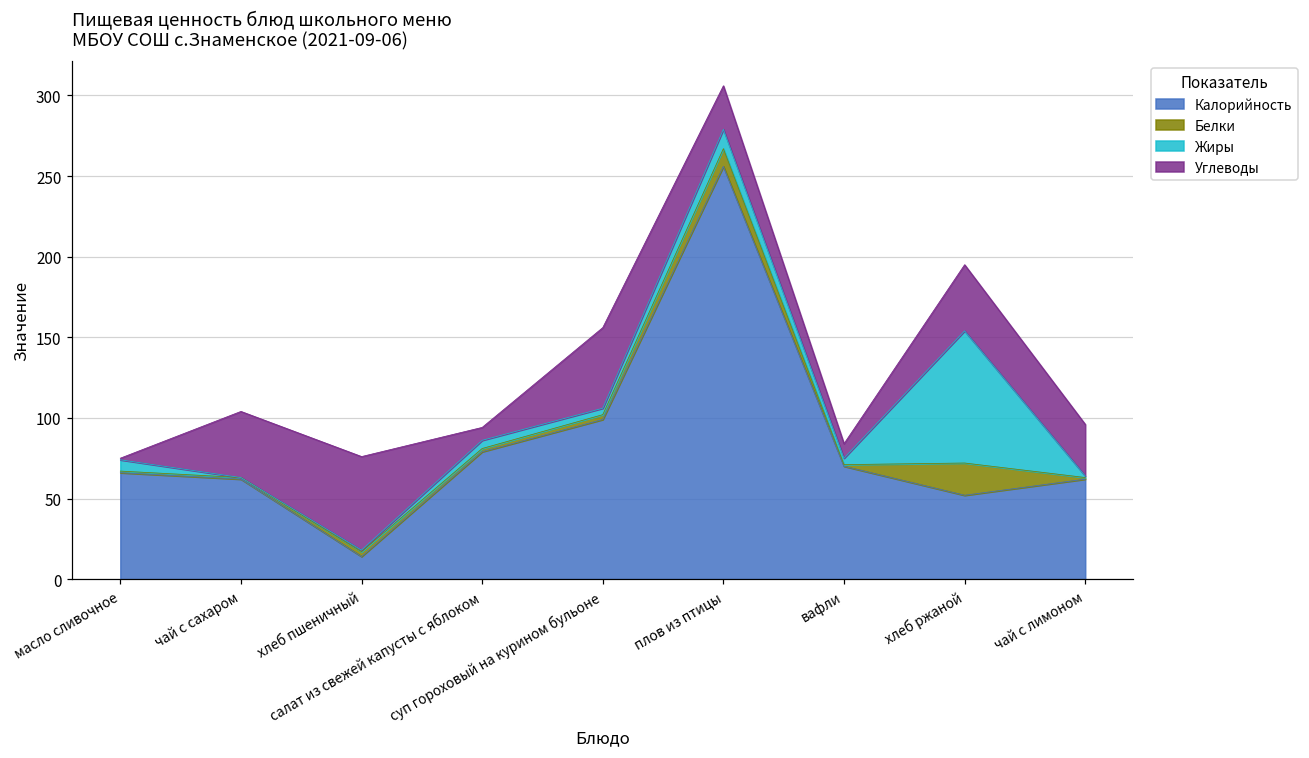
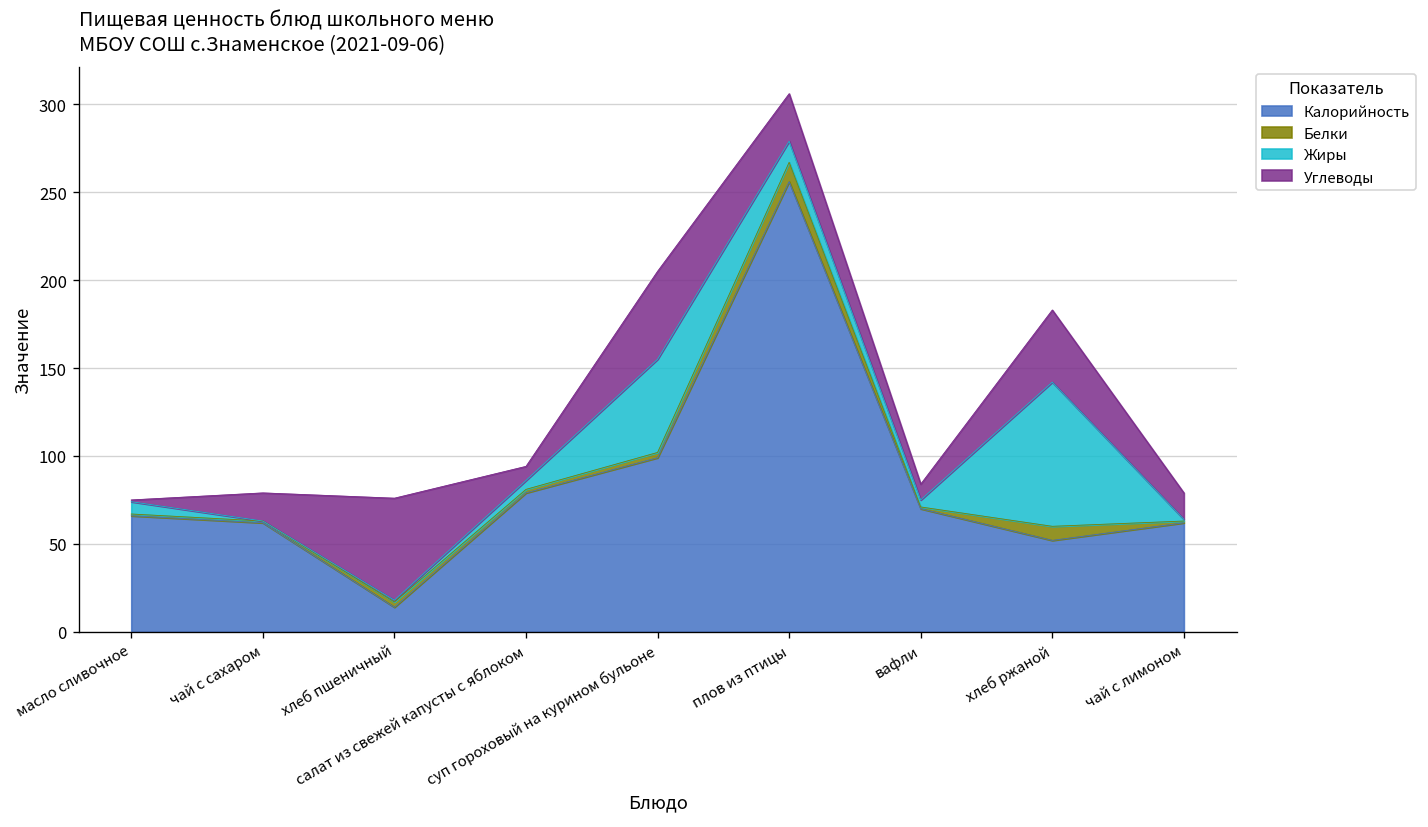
Углеводы, чай с сахаром: 41 -> 16
Жиры, суп гороховый на курином бульоне: 4 -> 53
Белки, хлеб ржаной: 20 -> 8
Углеводы, чай с лимоном: 32 -> 15
